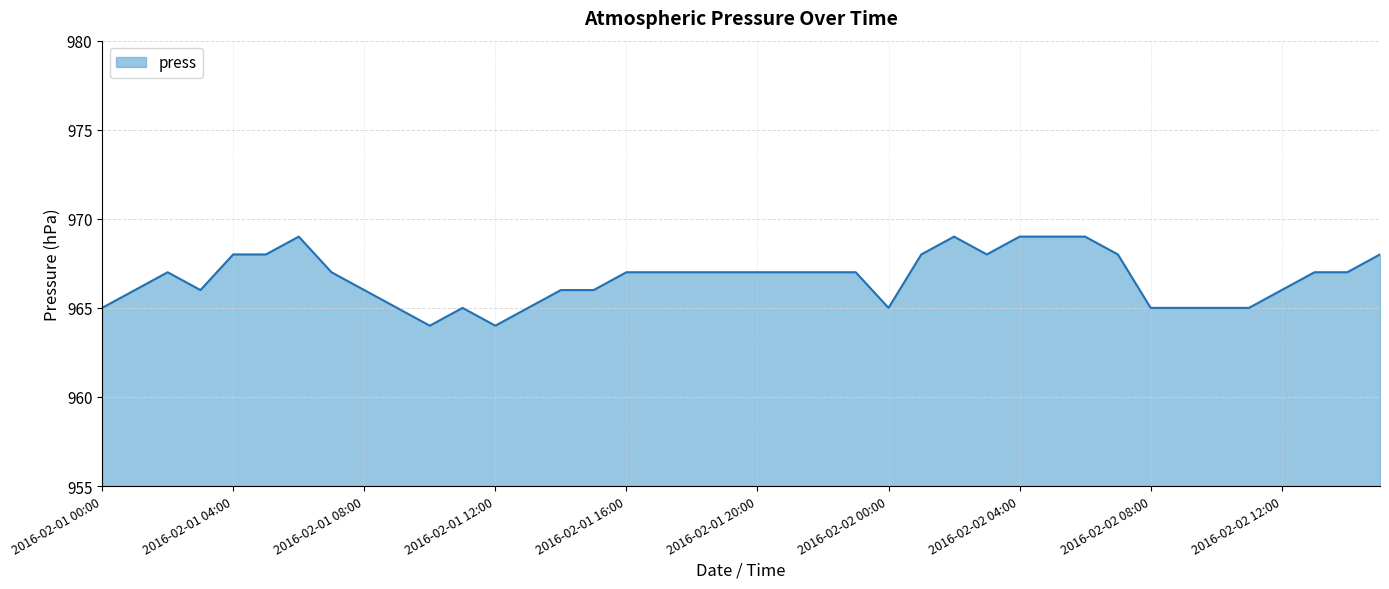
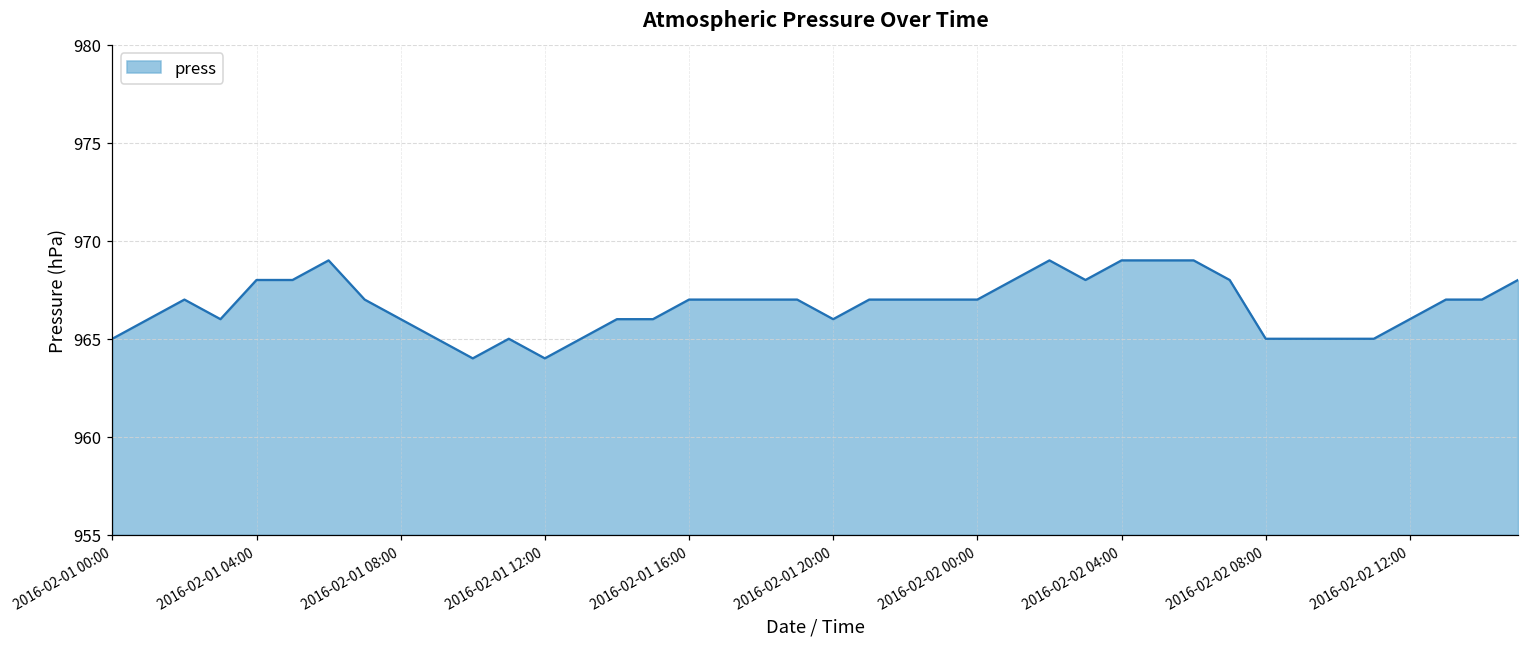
2016-02-01 20:00: 967 -> 966
2016-02-02 00:00: 965 -> 967
